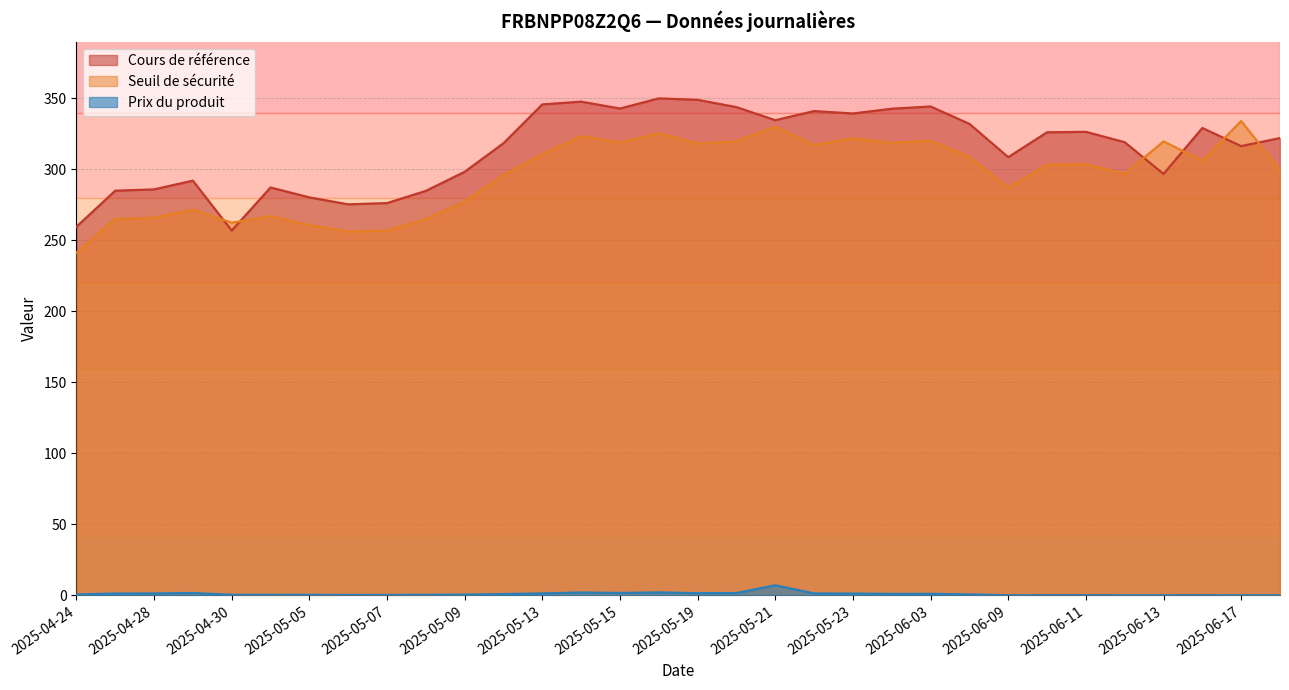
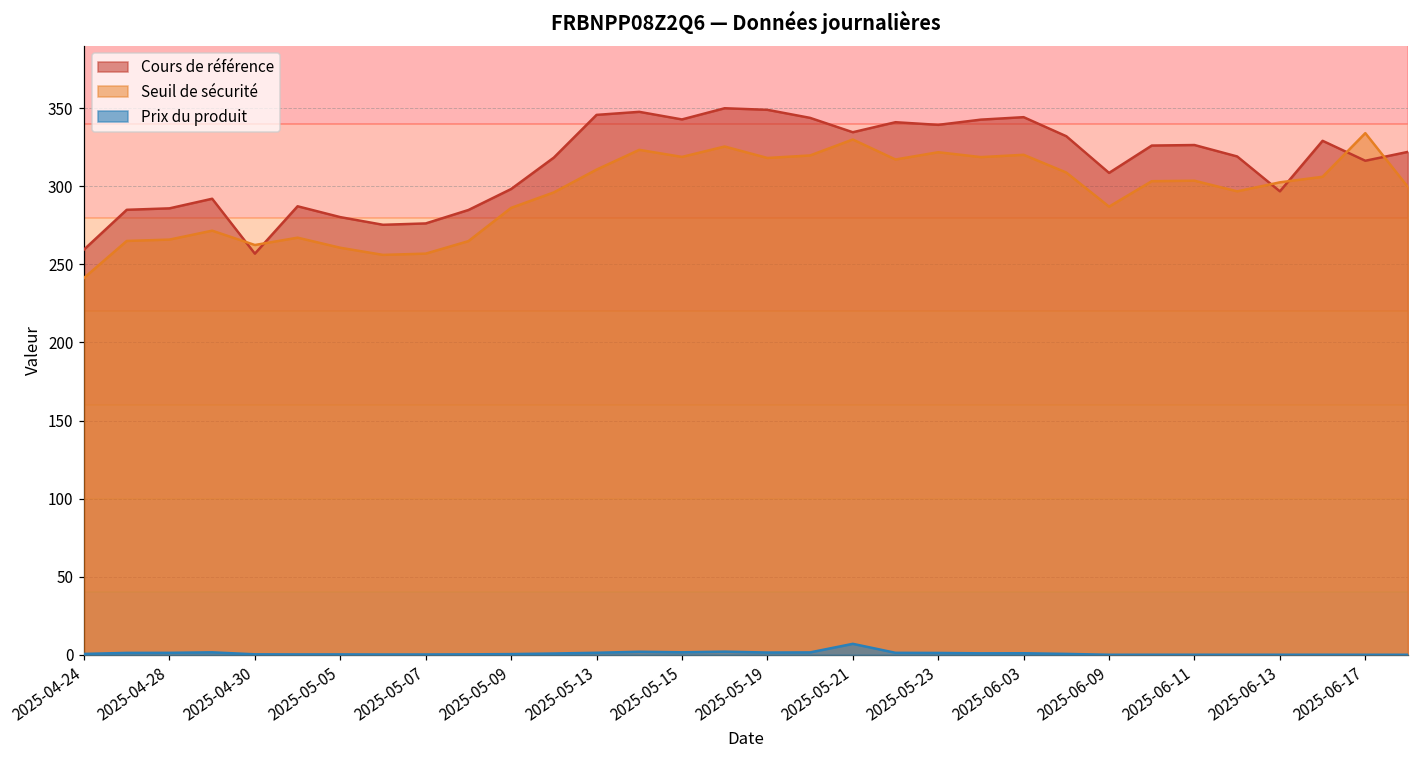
Seuil de sécurité, 2025-05-09: 277 -> 286
Seuil de sécurité, 2025-06-13: 320 -> 303
